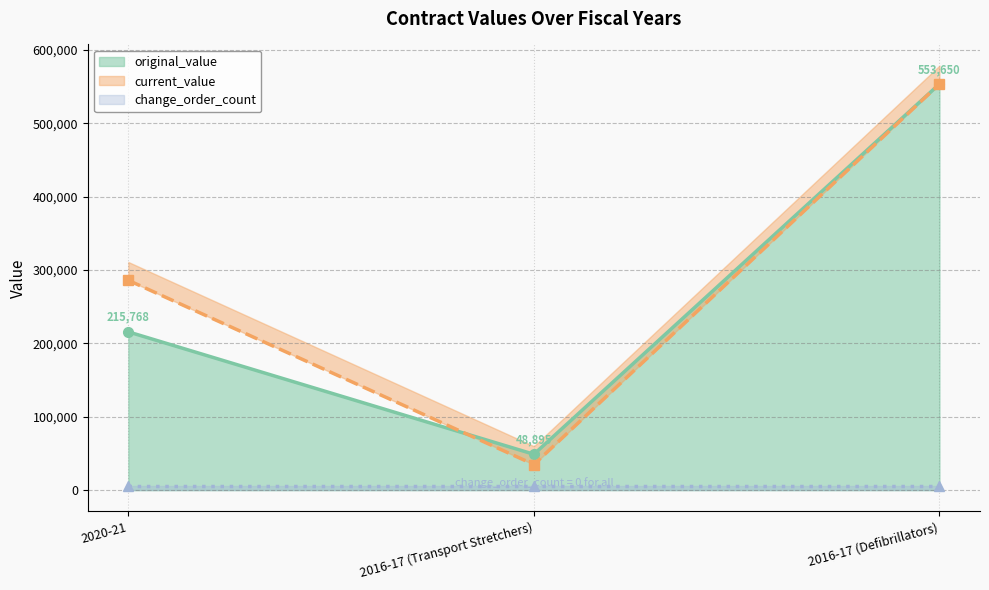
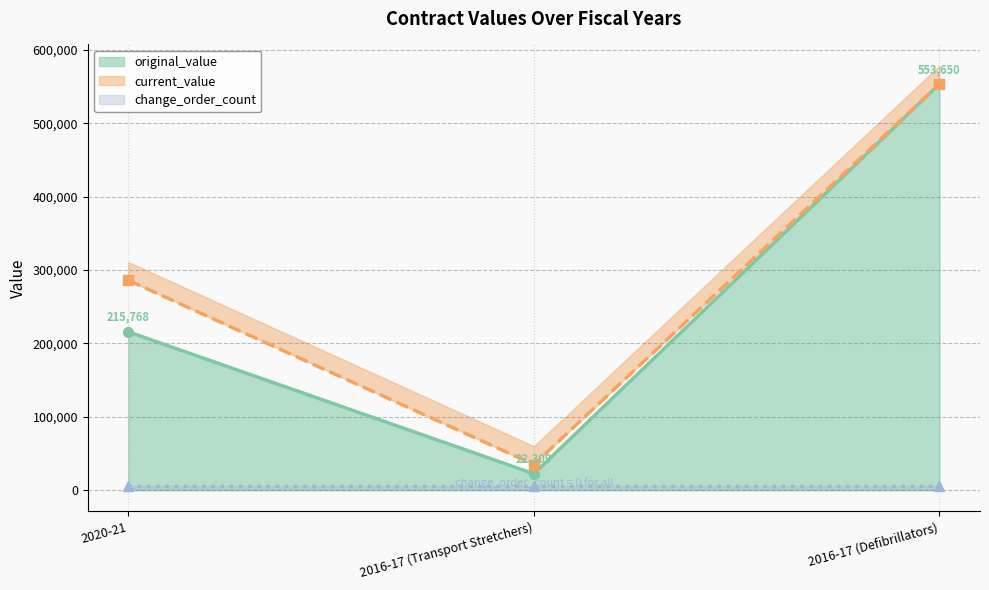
original_value, 2016-17 (Transport Stretchers): 48,895 -> 22,309
